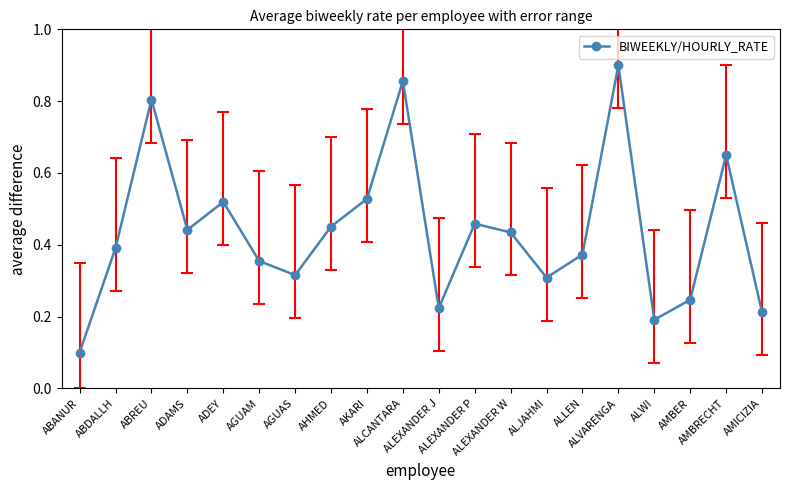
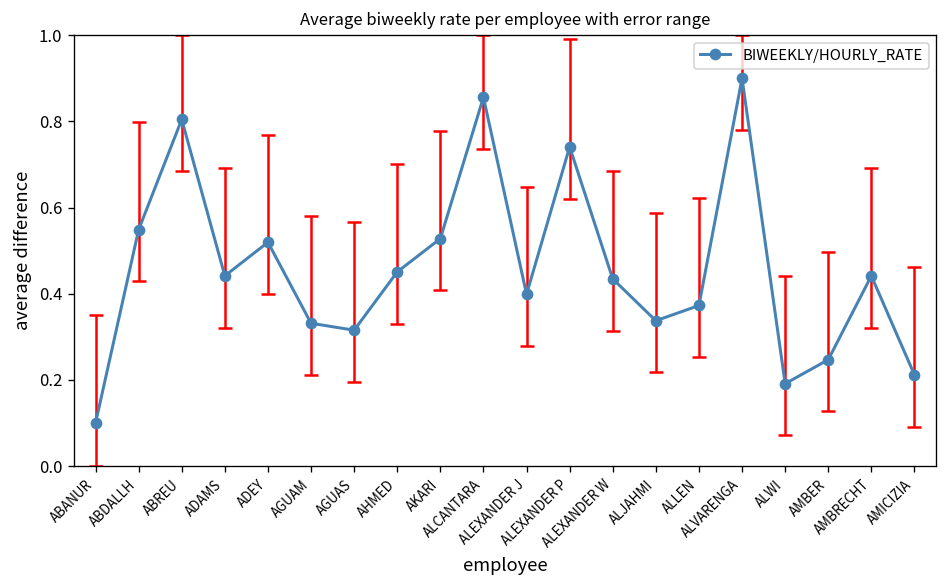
BIWEEKLY/HOURLY_RATE, ABDALLH: 0.39 -> 0.55
BIWEEKLY/HOURLY_RATE, AGUAM: 0.35 -> 0.33
BIWEEKLY/HOURLY_RATE, ALEXANDER J: 0.22 -> 0.40
BIWEEKLY/HOURLY_RATE, ALEXANDER P: 0.46 -> 0.74
BIWEEKLY/HOURLY_RATE, ALJAHMI: 0.31 -> 0.34
BIWEEKLY/HOURLY_RATE, AMBRECHT: 0.65 -> 0.44
